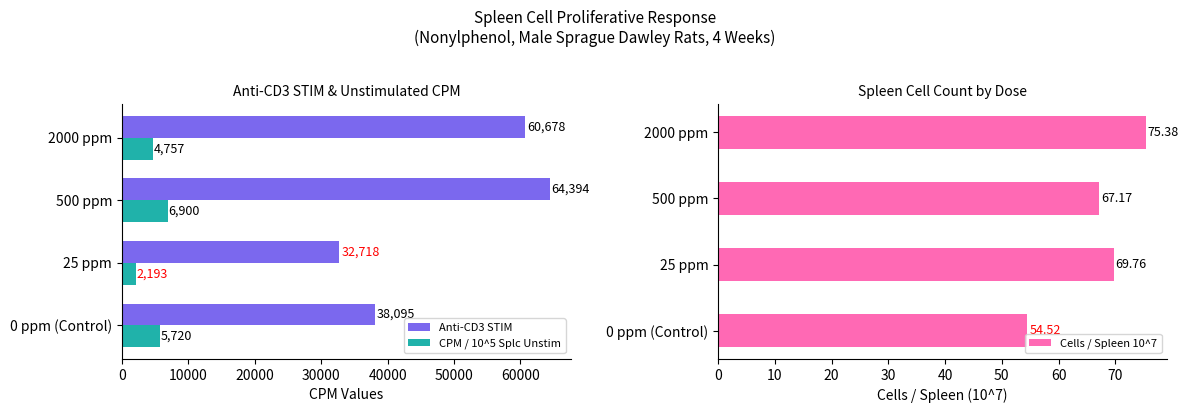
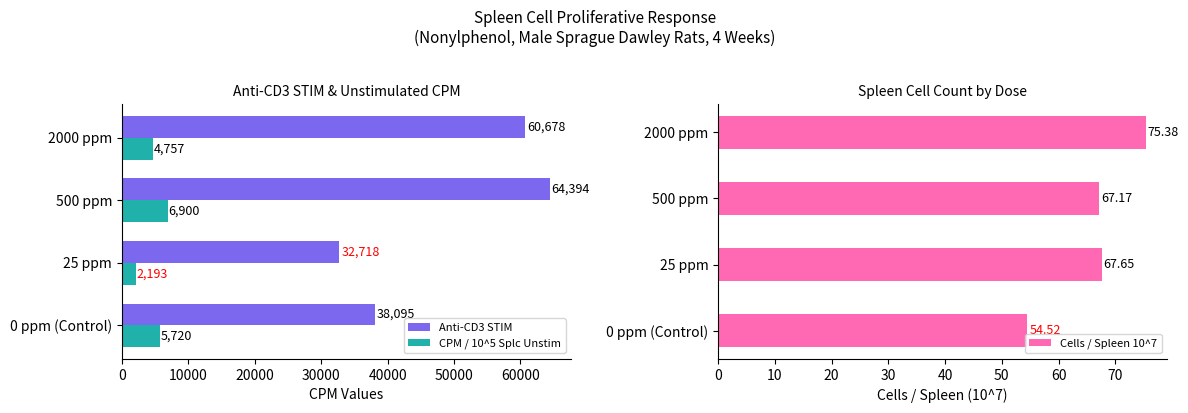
Spleen Cell Count by Dose, 25 ppm: 69.76 -> 67.65
